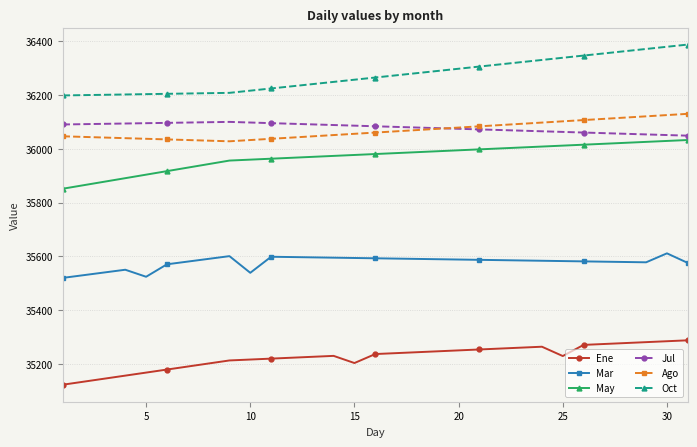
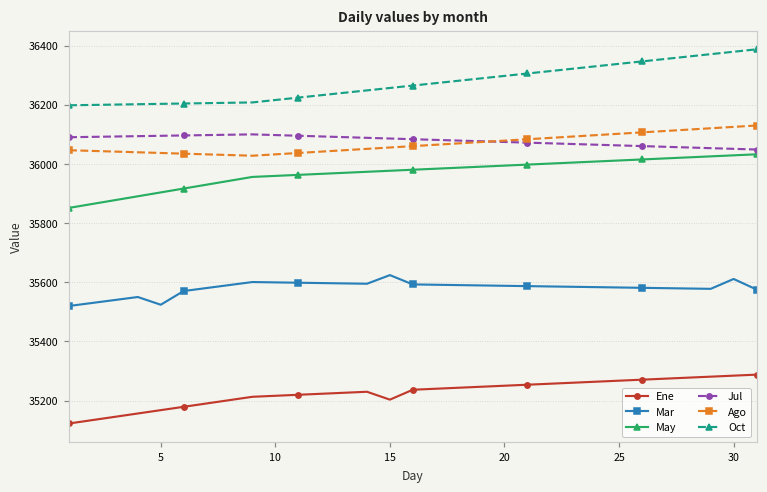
Mar, 10: 35540 -> 35600
Mar, 15: 35590 -> 35620
Ene, 25: 35230 -> 35270
